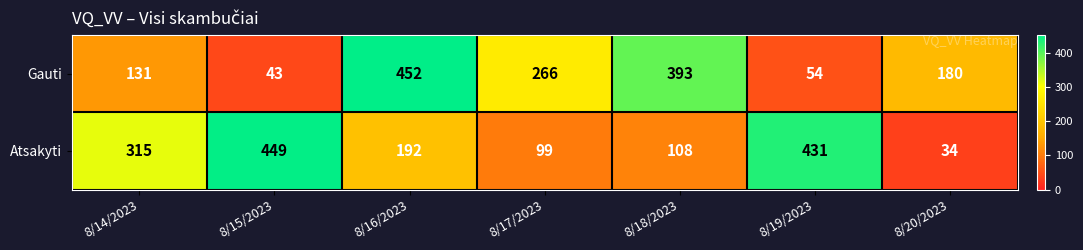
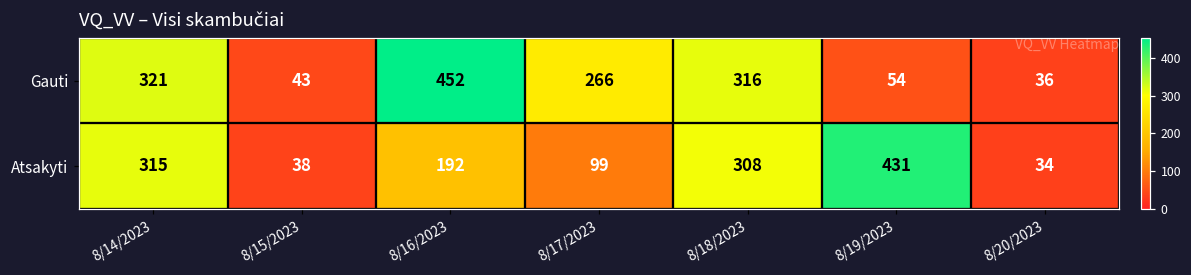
Gauti, 8/14/2023: 131 -> 321
Gauti, 8/18/2023: 393 -> 316
Gauti, 8/20/2023: 180 -> 36
Atsakyti, 8/15/2023: 449 -> 38
Atsakyti, 8/18/2023: 108 -> 308
